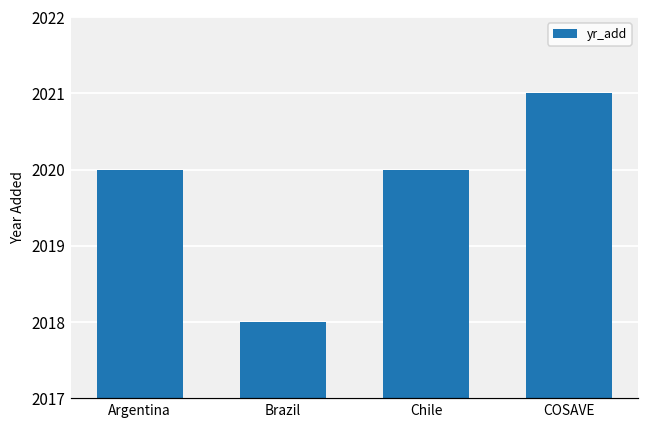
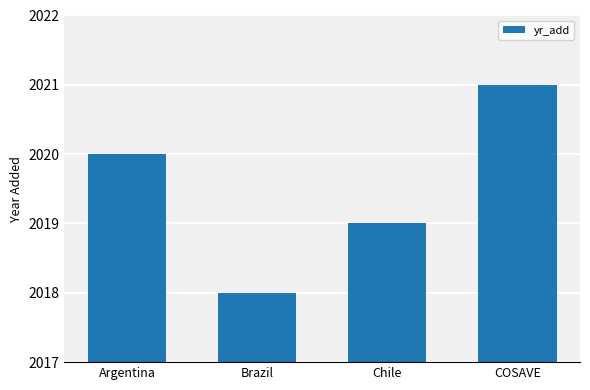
Chile: 2020 -> 2019
